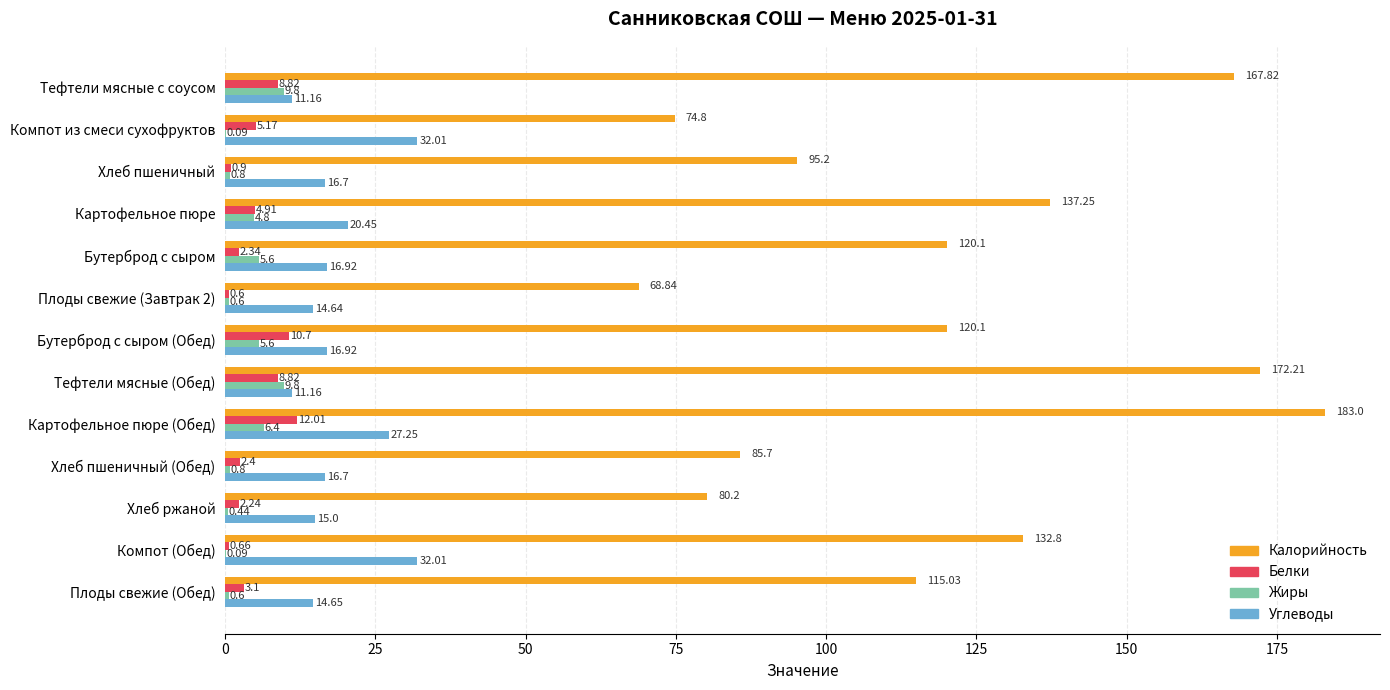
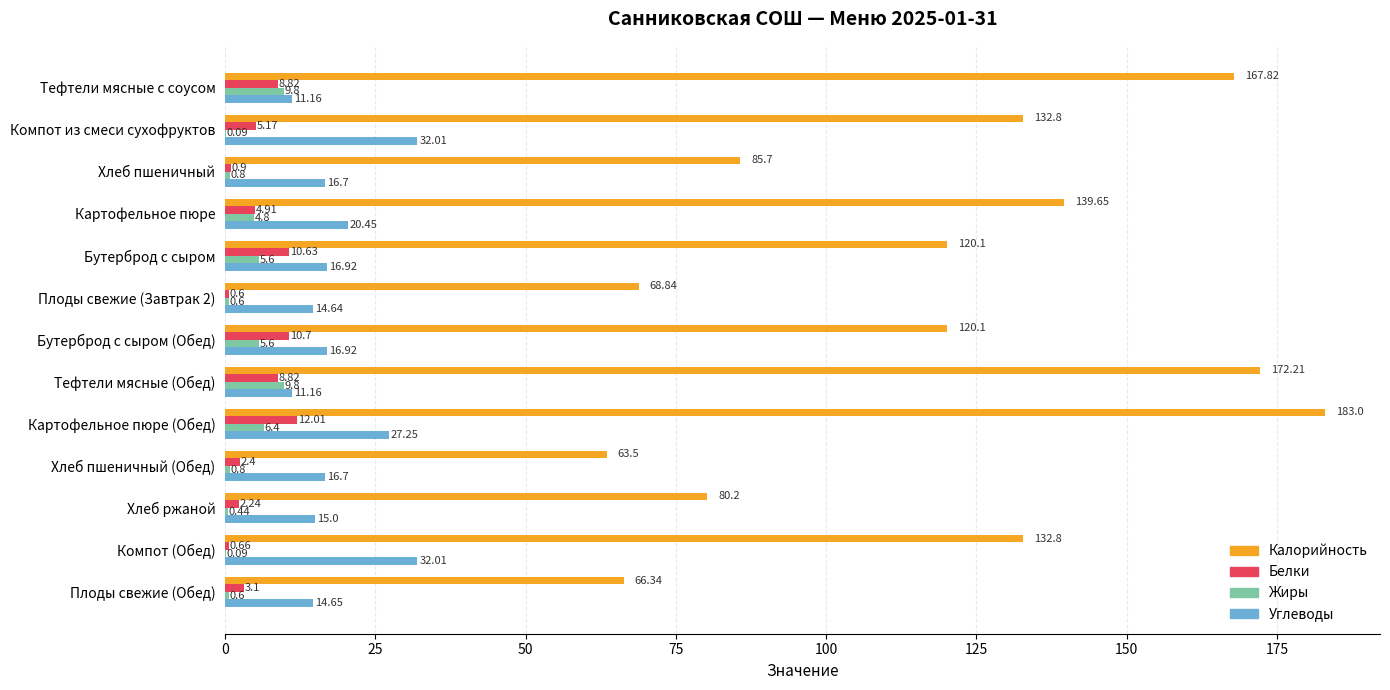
Калорийность, Компот из смеси сухофруктов: 74.8 -> 132.8
Калорийность, Хлеб пшеничный: 95.2 -> 85.7
Калорийность, Картофельное пюре: 137.25 -> 139.65
Белки, Бутерброд с сыром: 2.34 -> 10.63
Калорийность, Хлеб пшеничный (Обед): 85.7 -> 63.5
Калорийность, Плоды свежие (Обед): 115.03 -> 66.34
